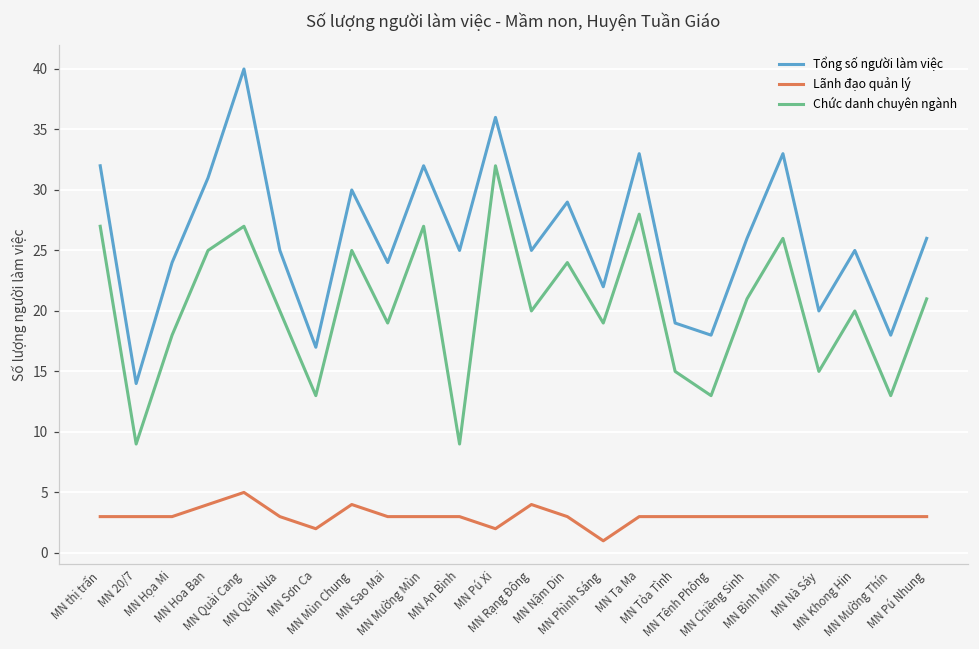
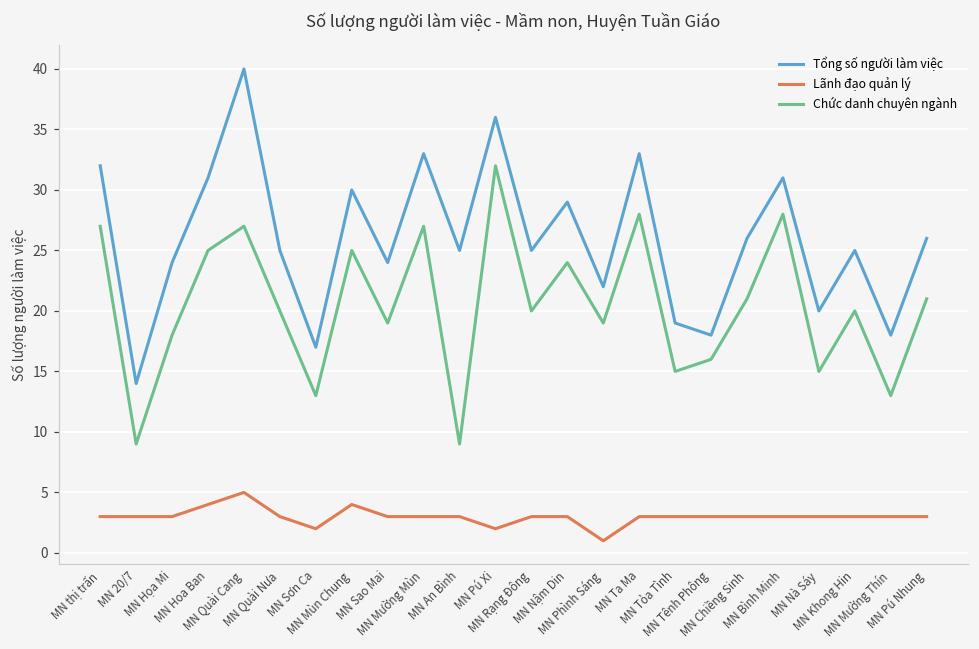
Tổng số người làm việc, MN Mường Mùn: 32 -> 33
Lãnh đạo quản lý, MN Rạng Đông: 4 -> 3
Chức danh chuyên ngành, MN Tênh Phông: 13 -> 16
Tổng số người làm việc, MN Bình Minh: 33 -> 31
Chức danh chuyên ngành, MN Bình Minh: 26 -> 28
